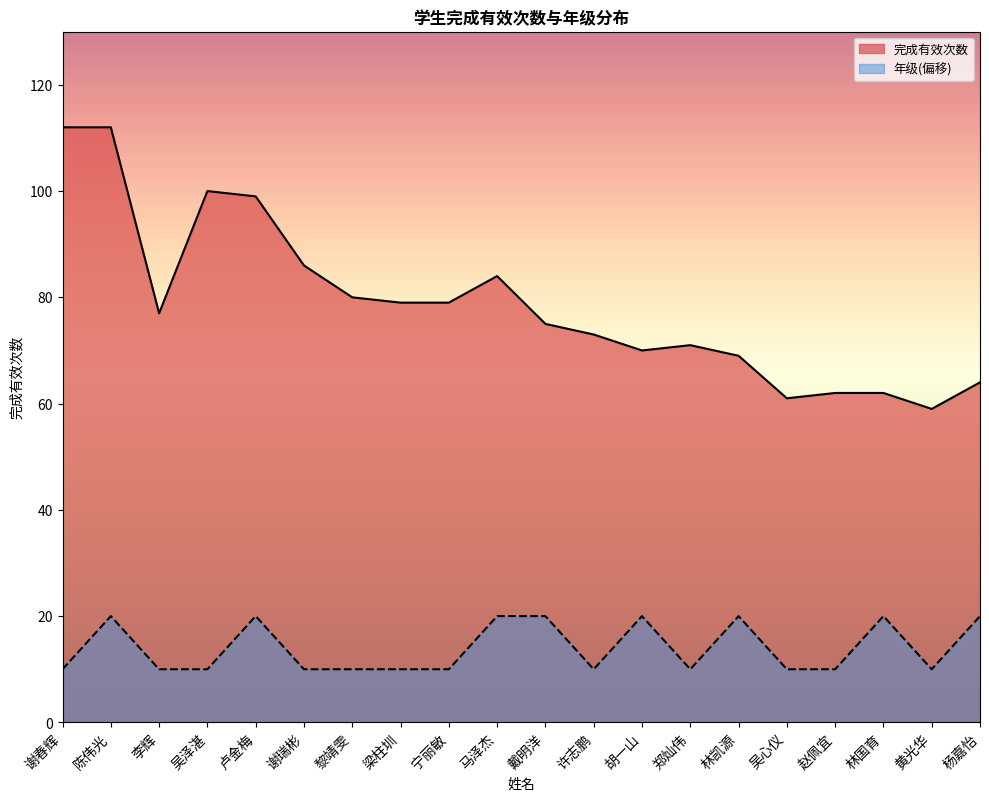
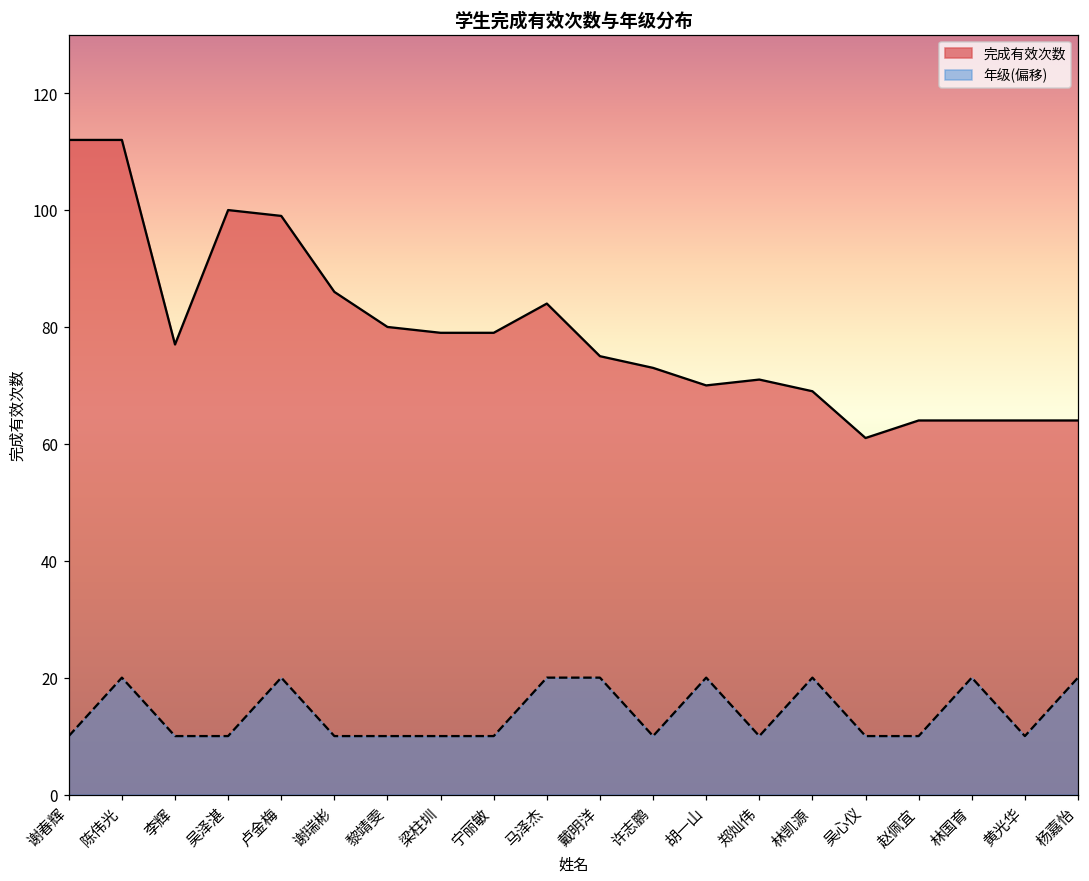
完成有效次数, 赵佩宜: 62 -> 64
完成有效次数, 林国育: 62 -> 64
完成有效次数, 黄光华: 59 -> 64
